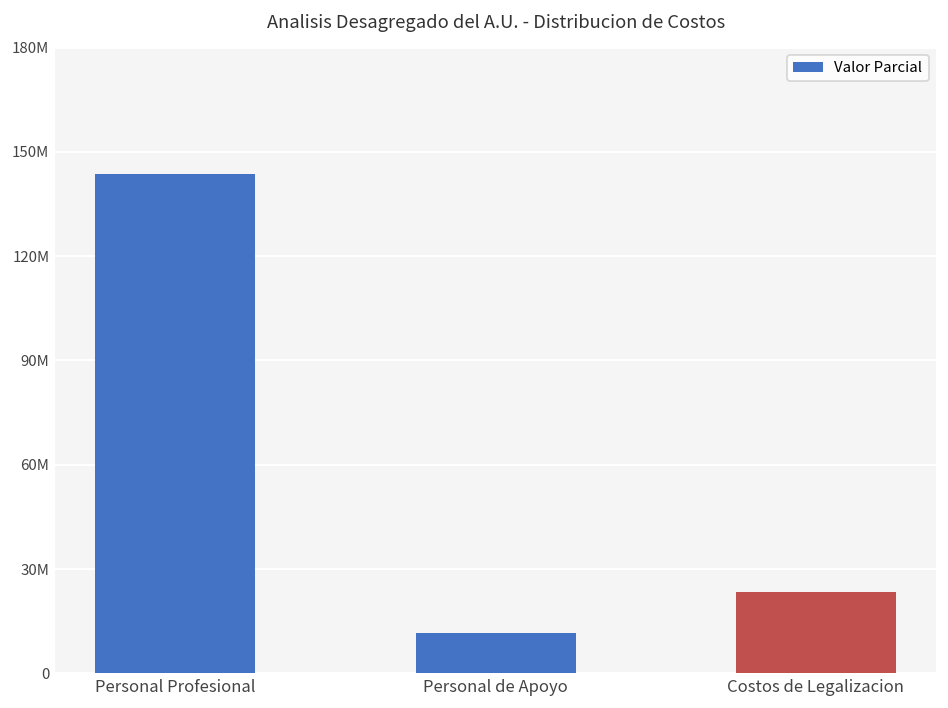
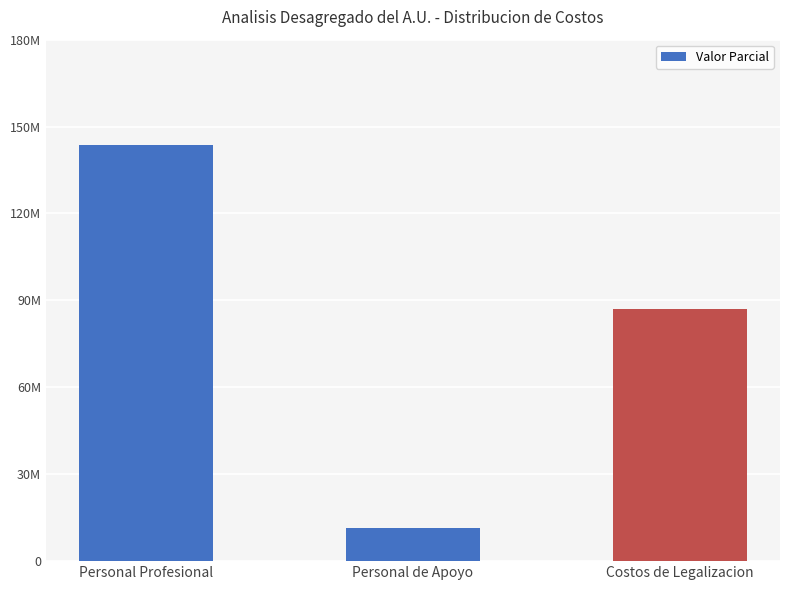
Costos de Legalizacion: 23000000 -> 87000000
